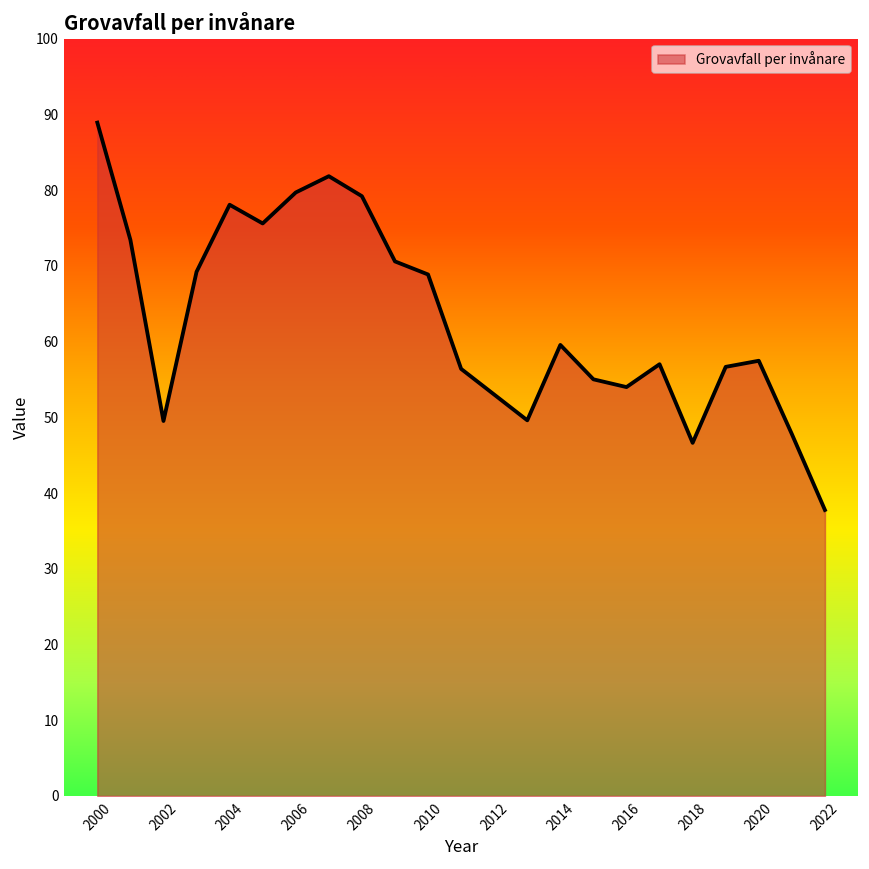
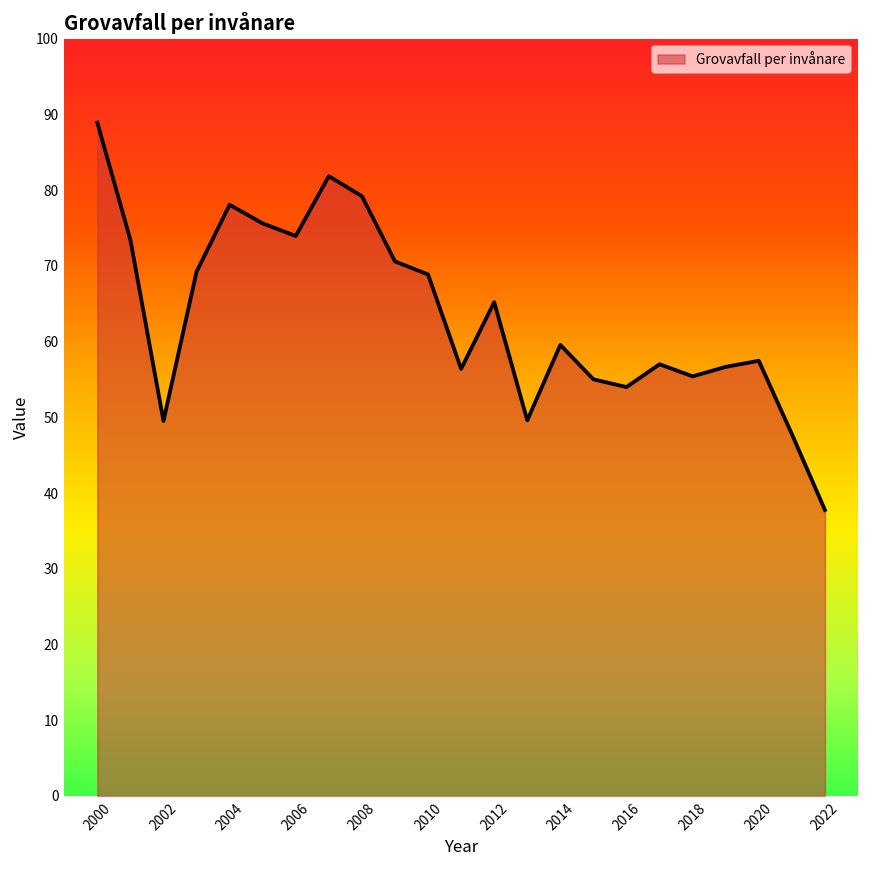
2006: 80 -> 74
2012: 53 -> 65
2018: 47 -> 55
